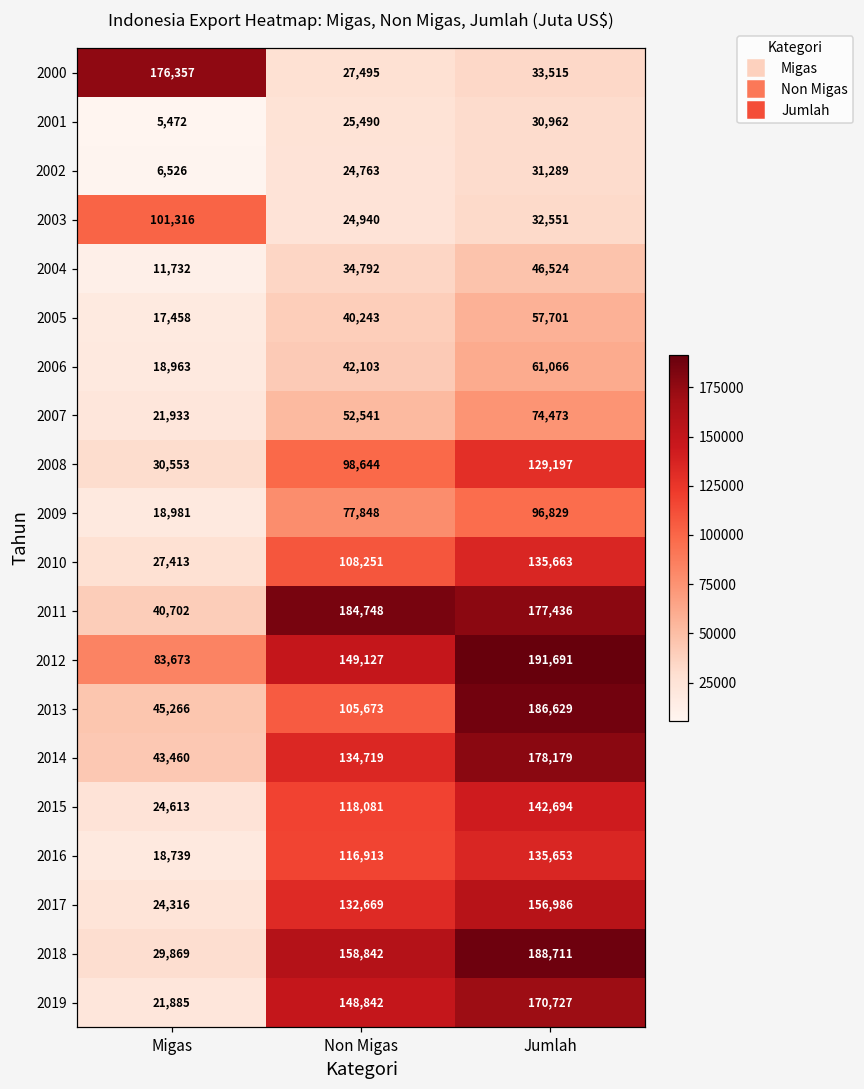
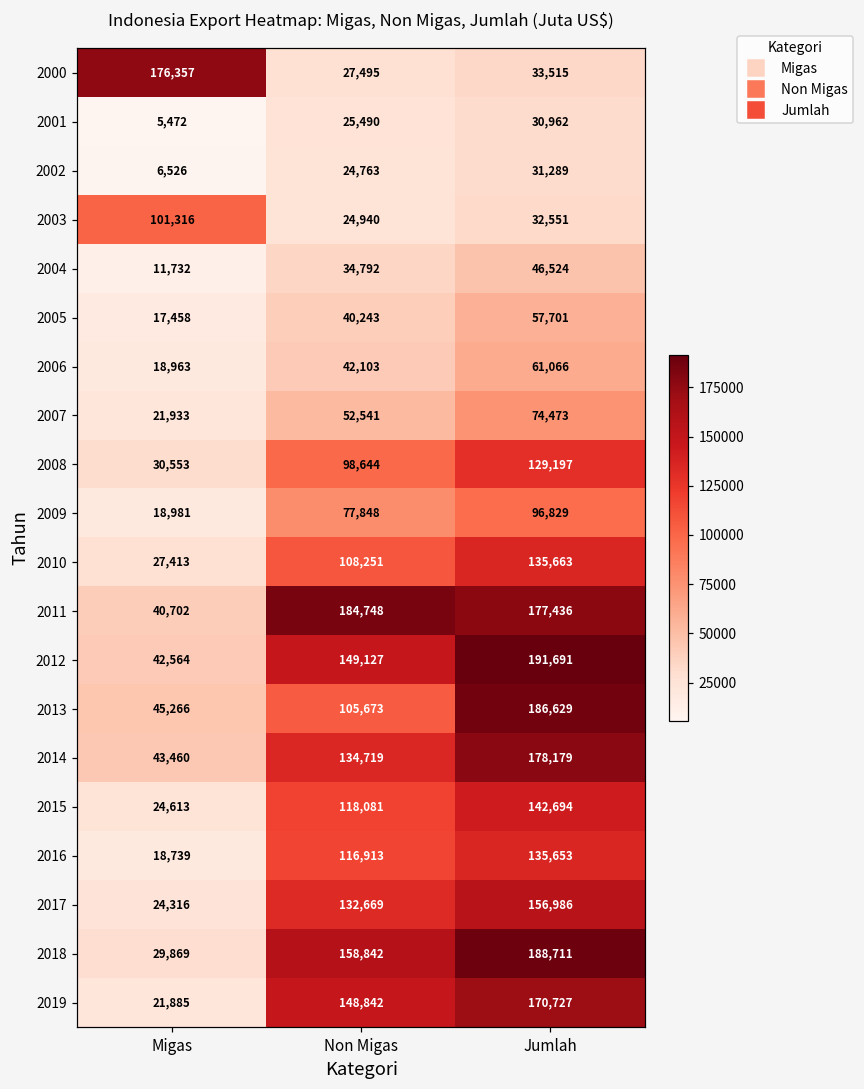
2012, Migas: 83,673 -> 42,564
